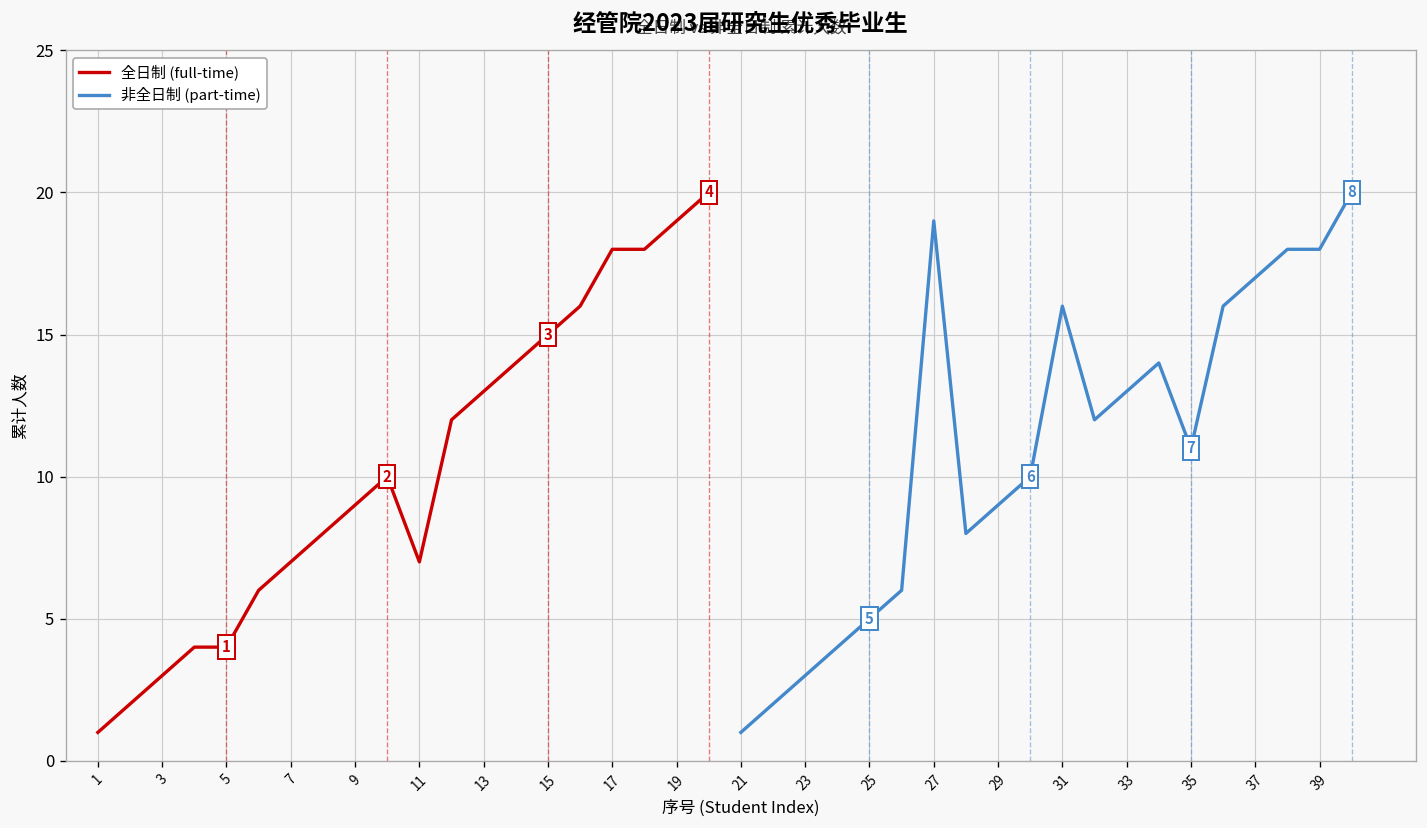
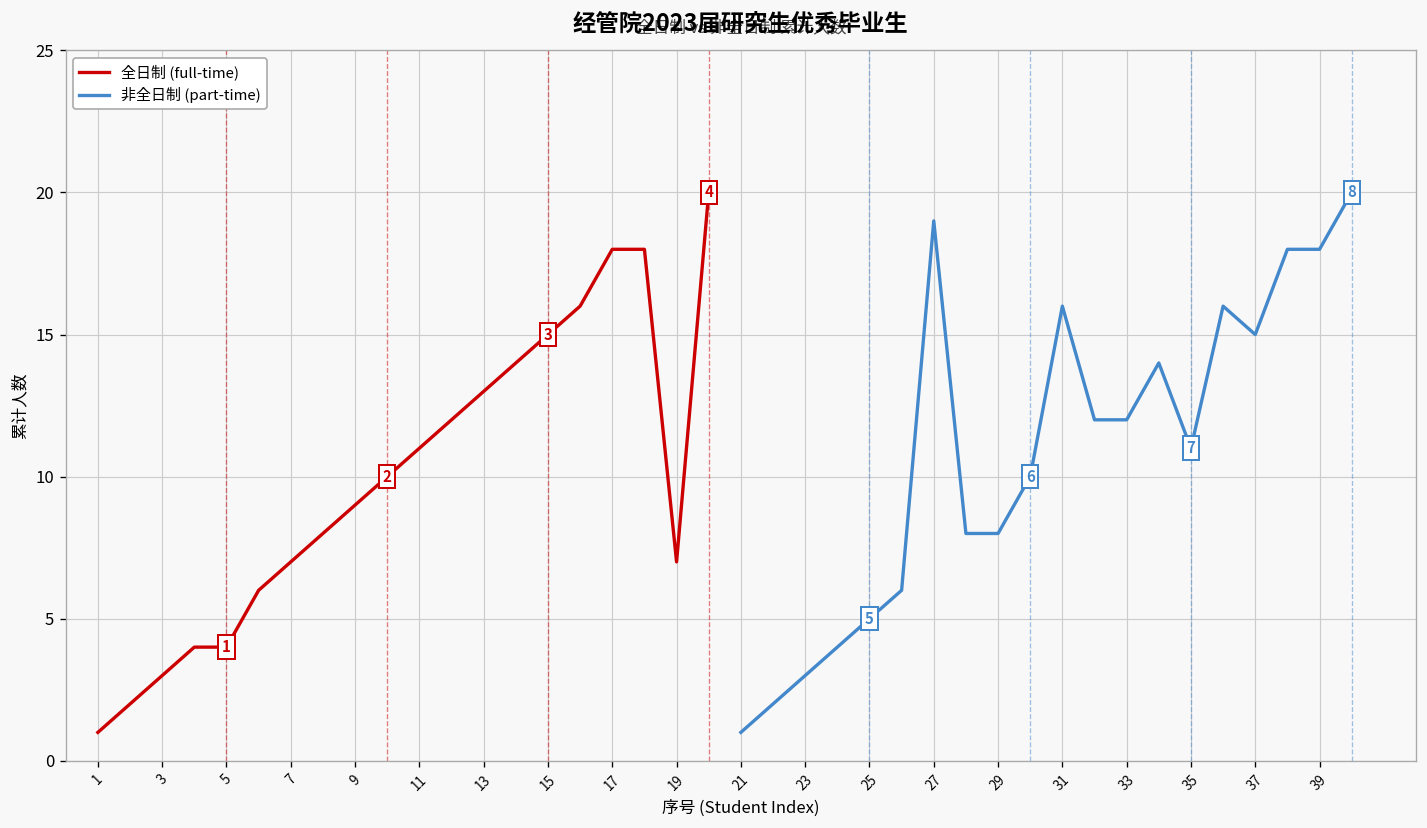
全日制 (full-time), 11: 7 -> 11
全日制 (full-time), 19: 19 -> 7
非全日制 (part-time), 29: 9 -> 8
非全日制 (part-time), 33: 13 -> 12
非全日制 (part-time), 37: 17 -> 15
